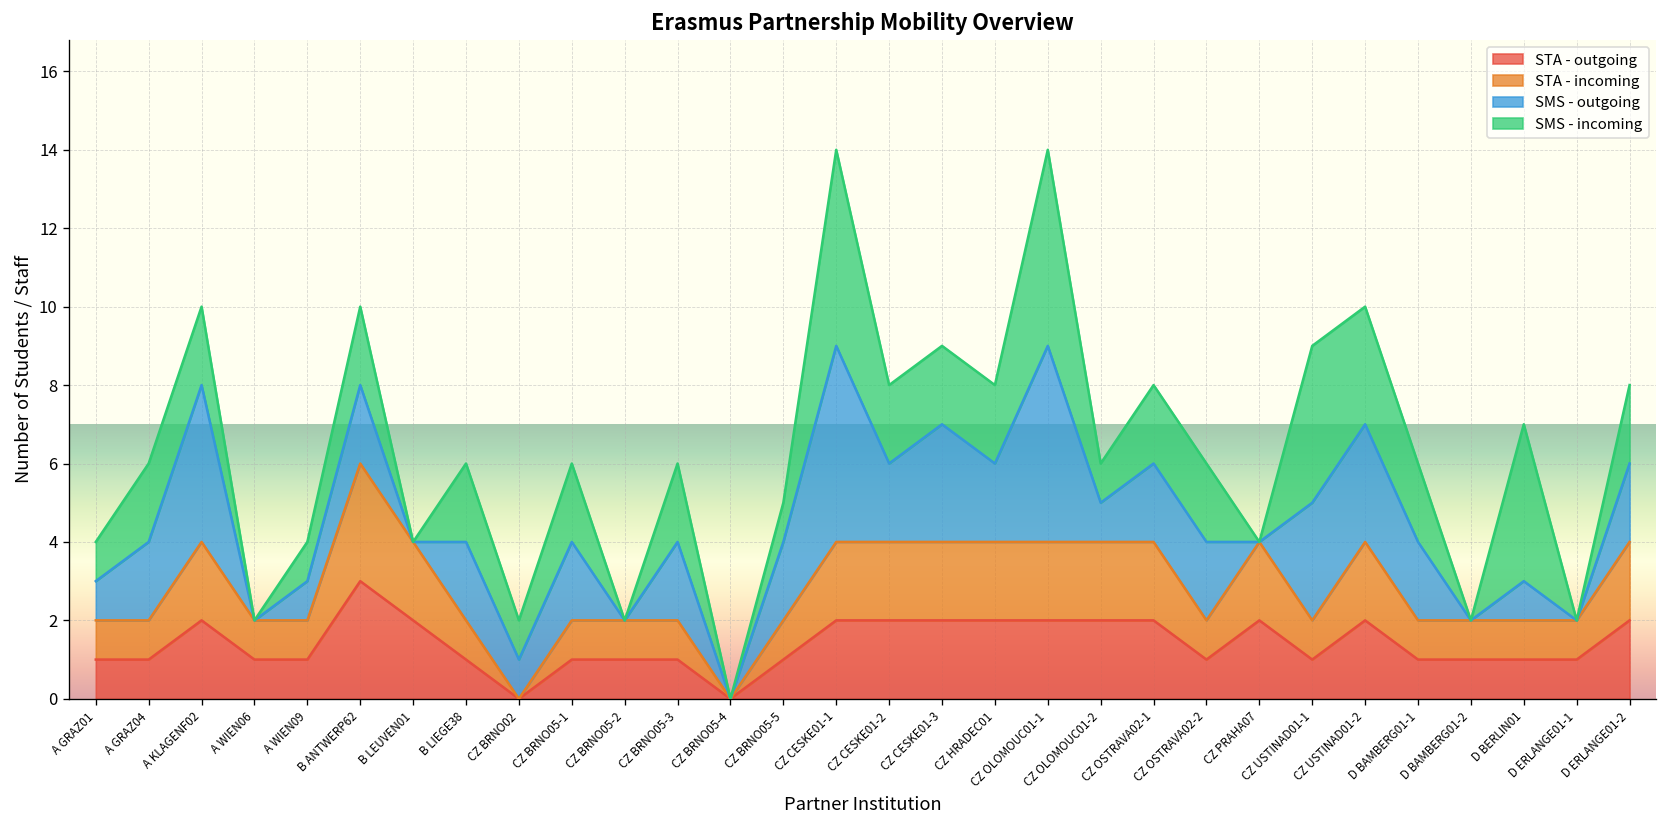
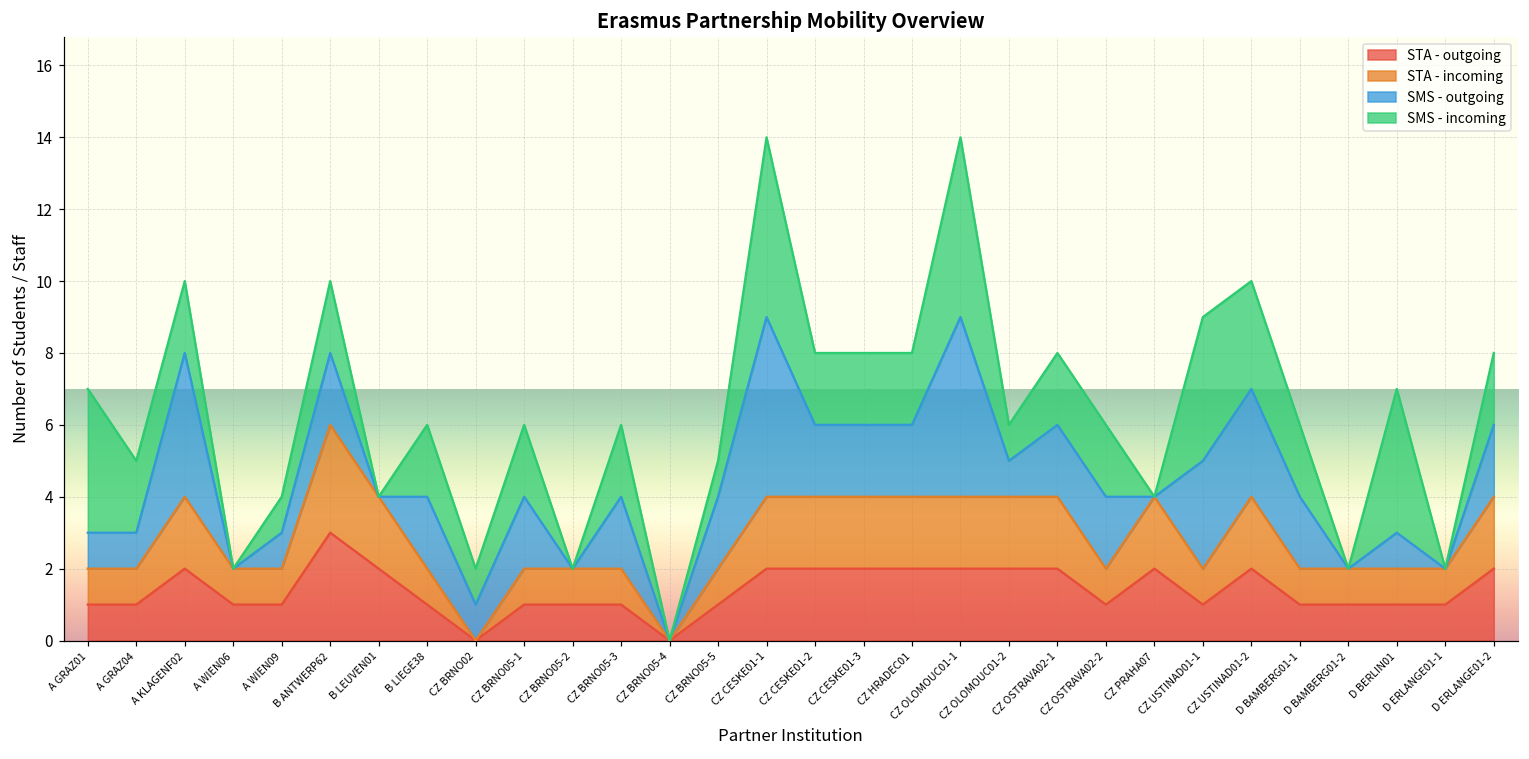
SMS - incoming, A GRAZ01: 1 -> 4
SMS - outgoing, A GRAZ04: 2 -> 1
SMS - outgoing, CZ CESKE01-3: 3 -> 2
